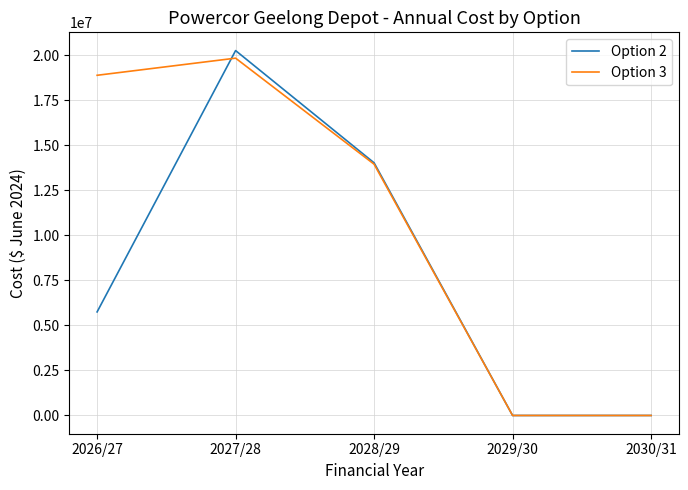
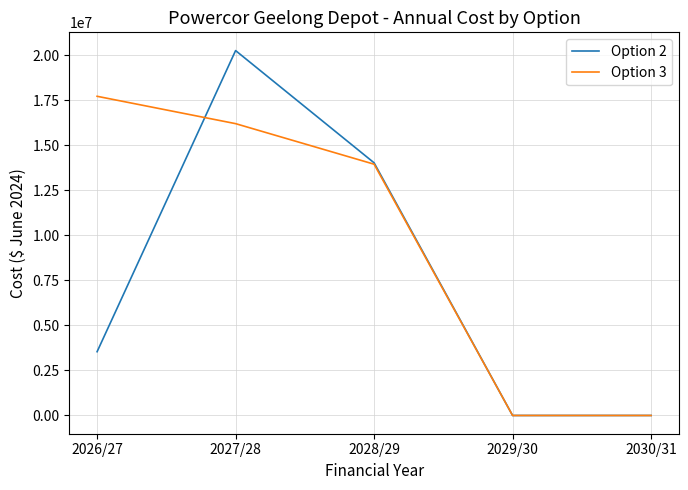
Option 2, 2026/27: 5800000 -> 3500000
Option 3, 2026/27: 18900000 -> 17700000
Option 3, 2027/28: 19800000 -> 16200000
